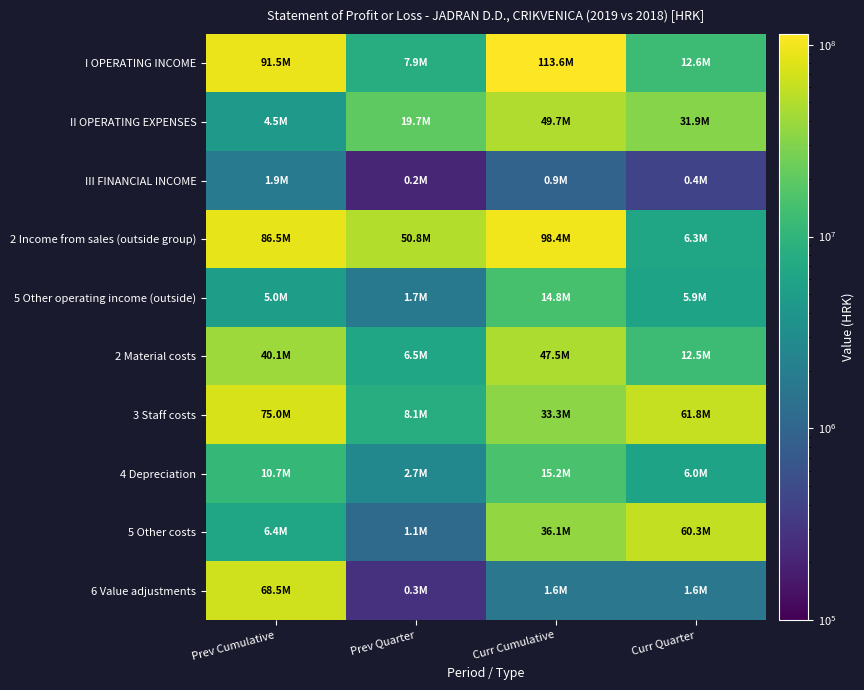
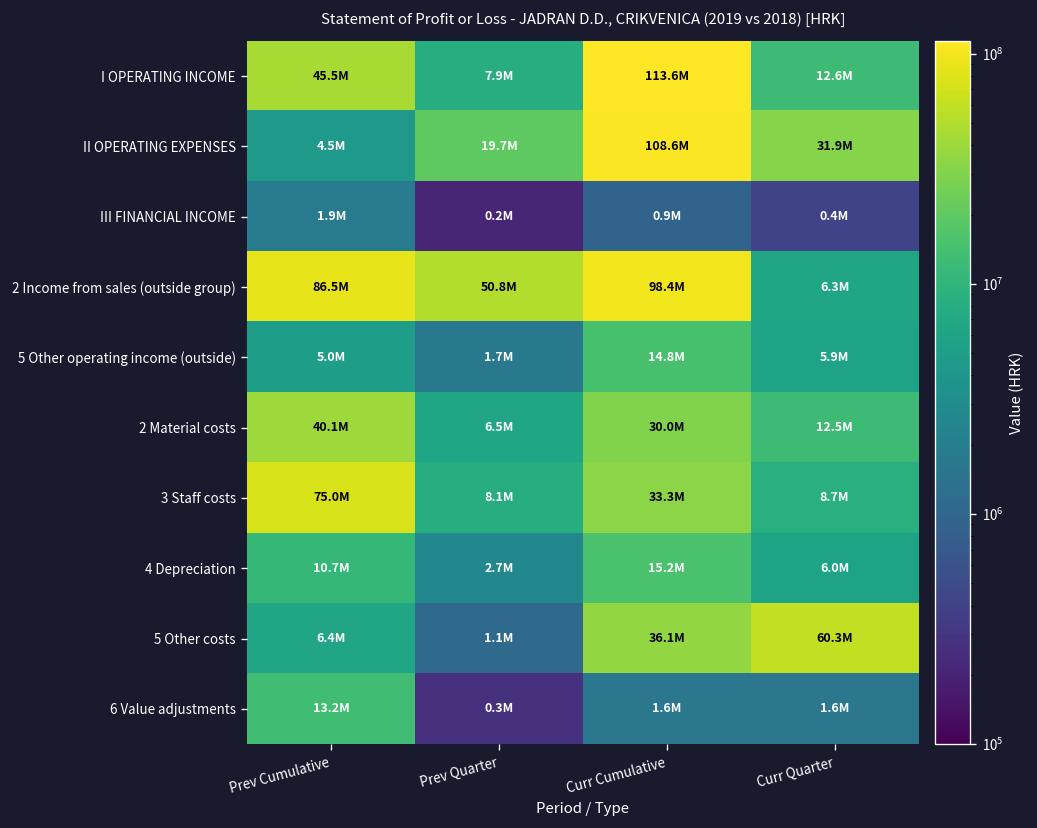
I OPERATING INCOME, Prev Cumulative: 91.5M -> 45.5M
II OPERATING EXPENSES, Curr Cumulative: 49.7M -> 108.6M
2 Material costs, Curr Cumulative: 47.5M -> 30.0M
3 Staff costs, Curr Quarter: 61.8M -> 8.7M
6 Value adjustments, Prev Cumulative: 68.5M -> 13.2M
